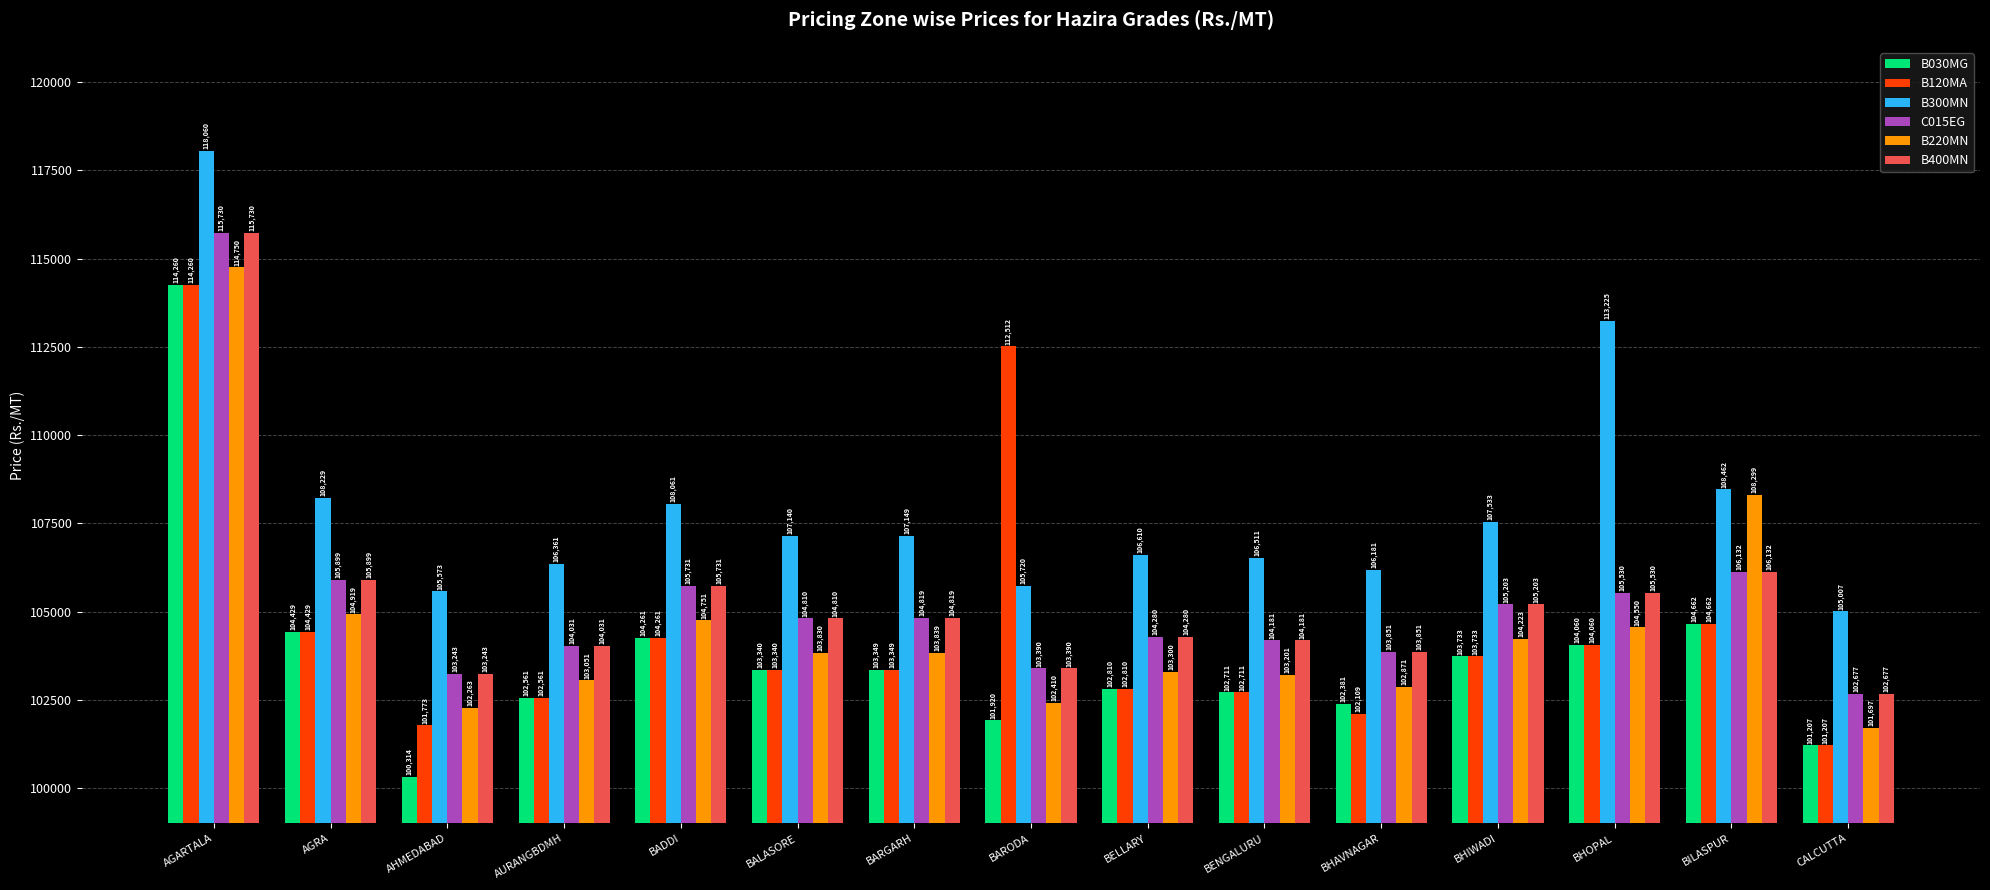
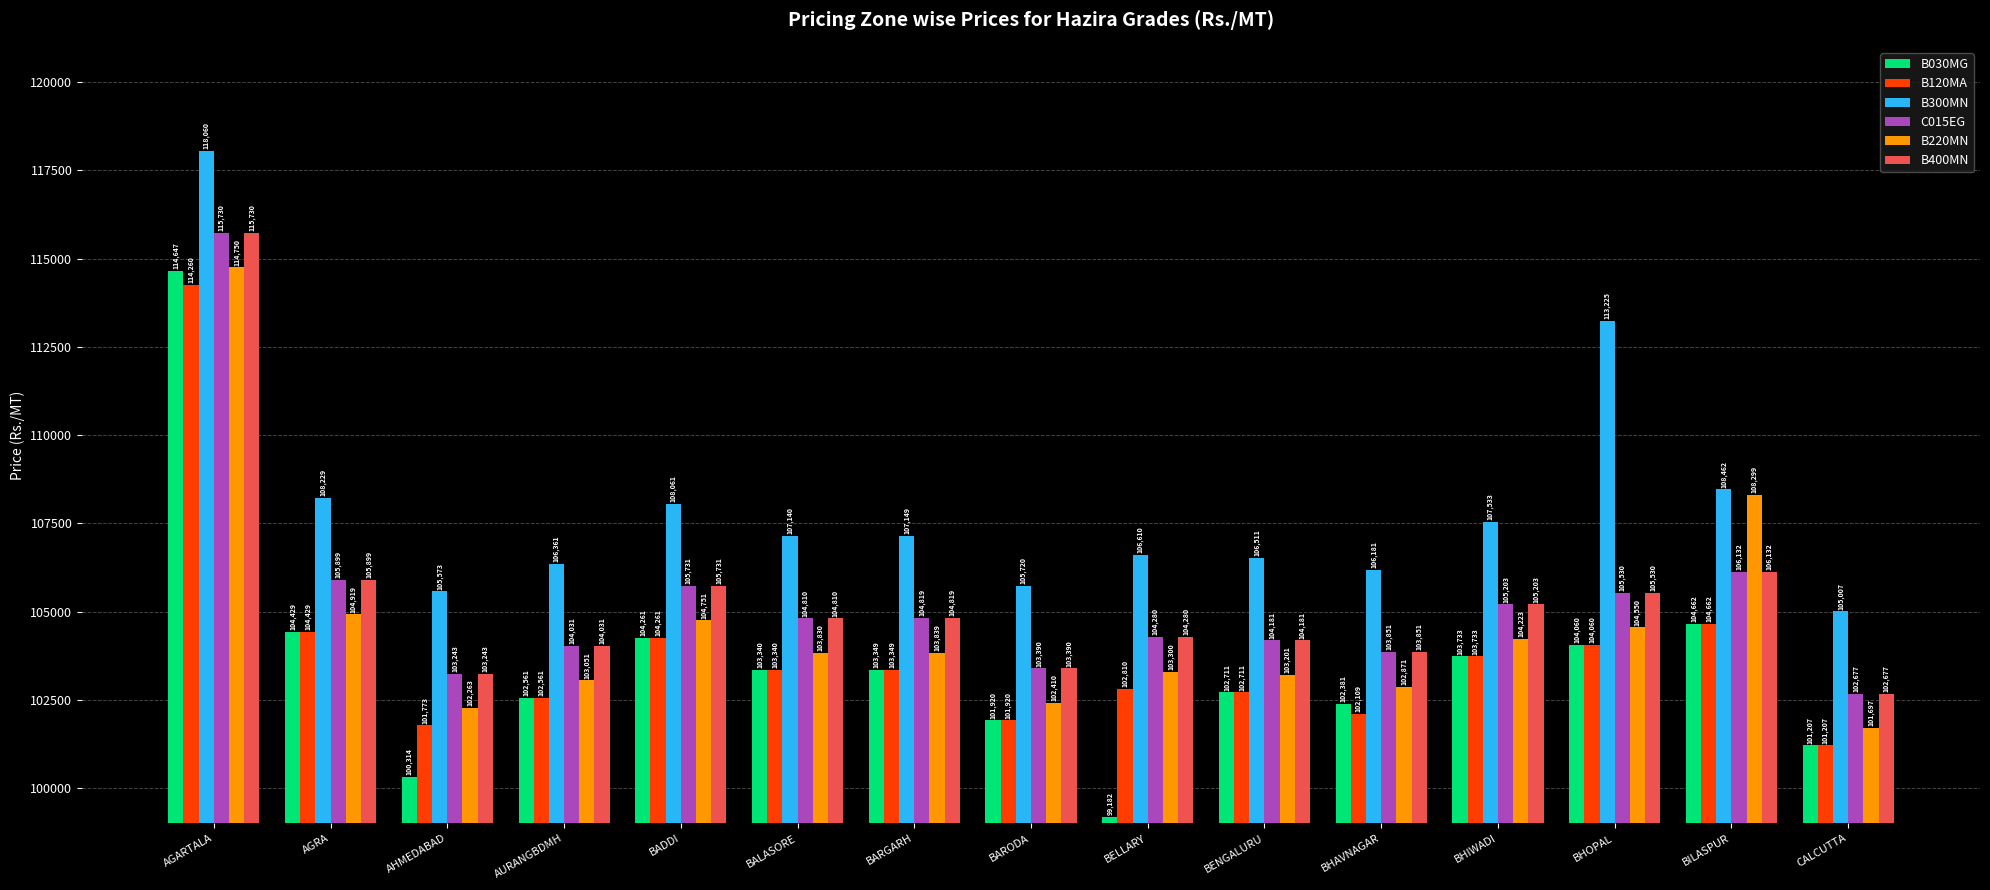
B030MG, AGARTALA: 114,260 -> 114,647
B120MA, BARODA: 112,512 -> 101,920
B030MG, BELLARY: 102,810 -> 99,182
